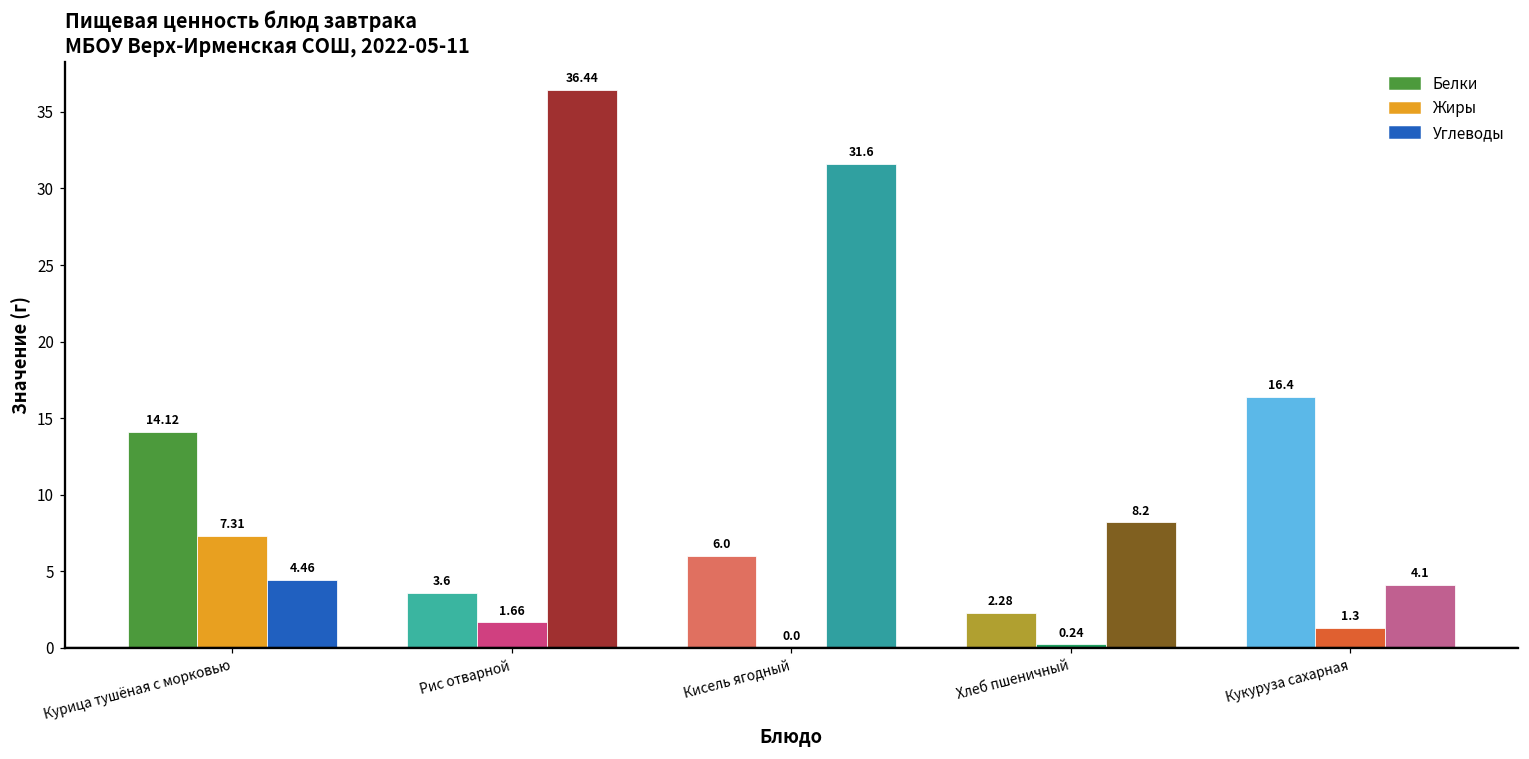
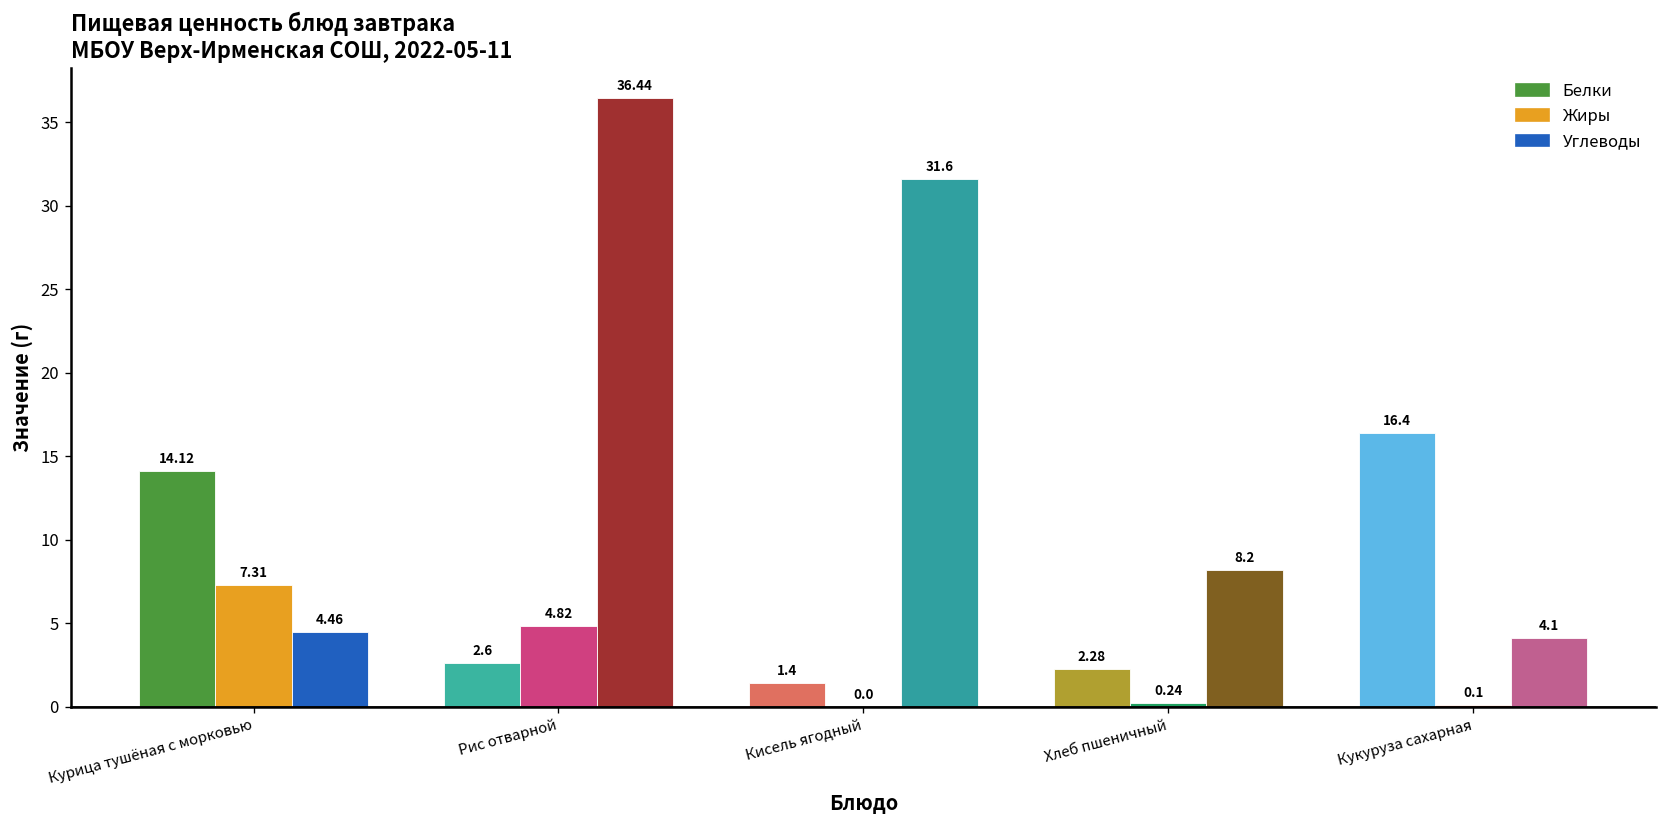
Белки, Рис отварной: 3.6 -> 2.6
Жиры, Рис отварной: 1.66 -> 4.82
Белки, Кисель ягодный: 6.0 -> 1.4
Жиры, Кукуруза сахарная: 1.3 -> 0.1
